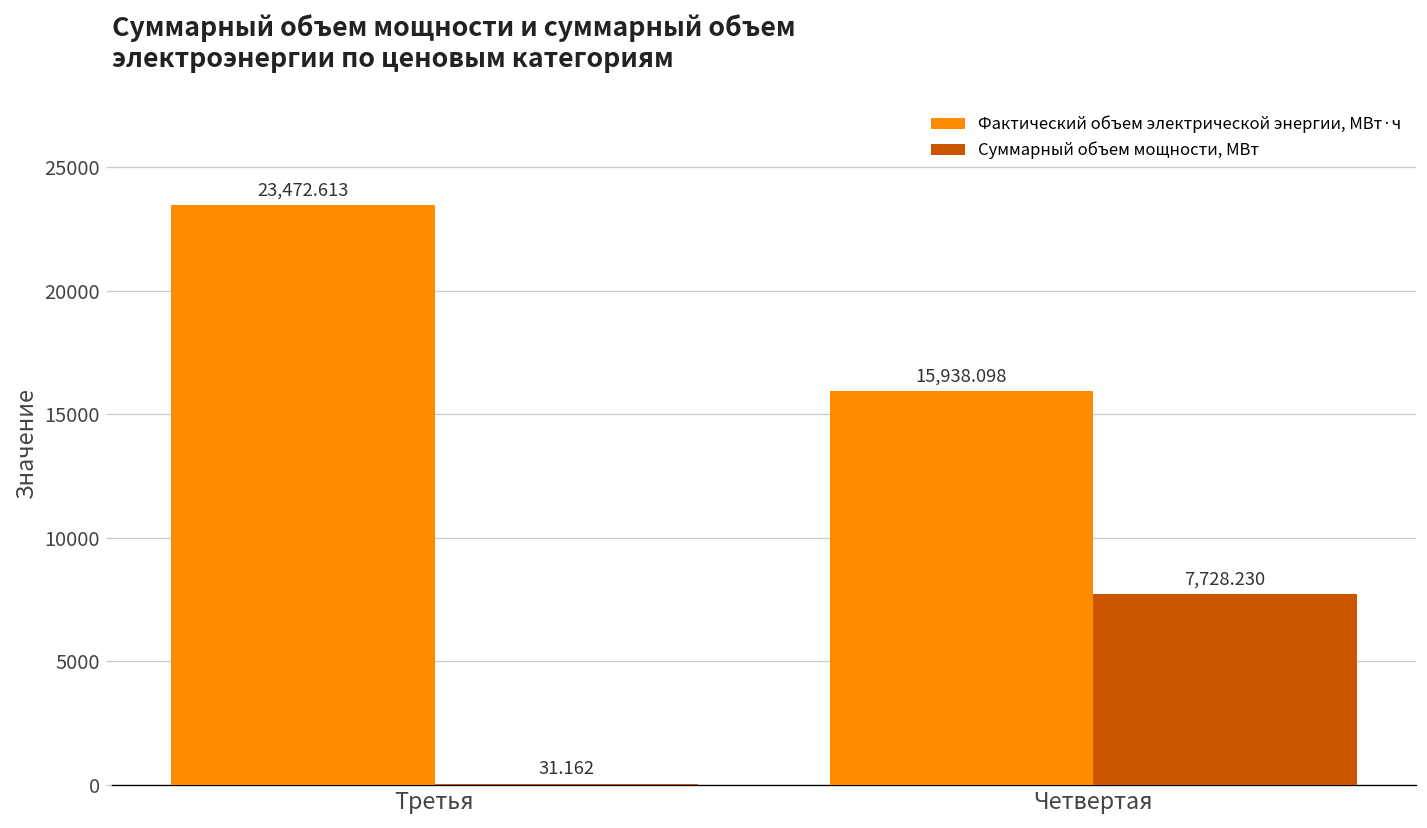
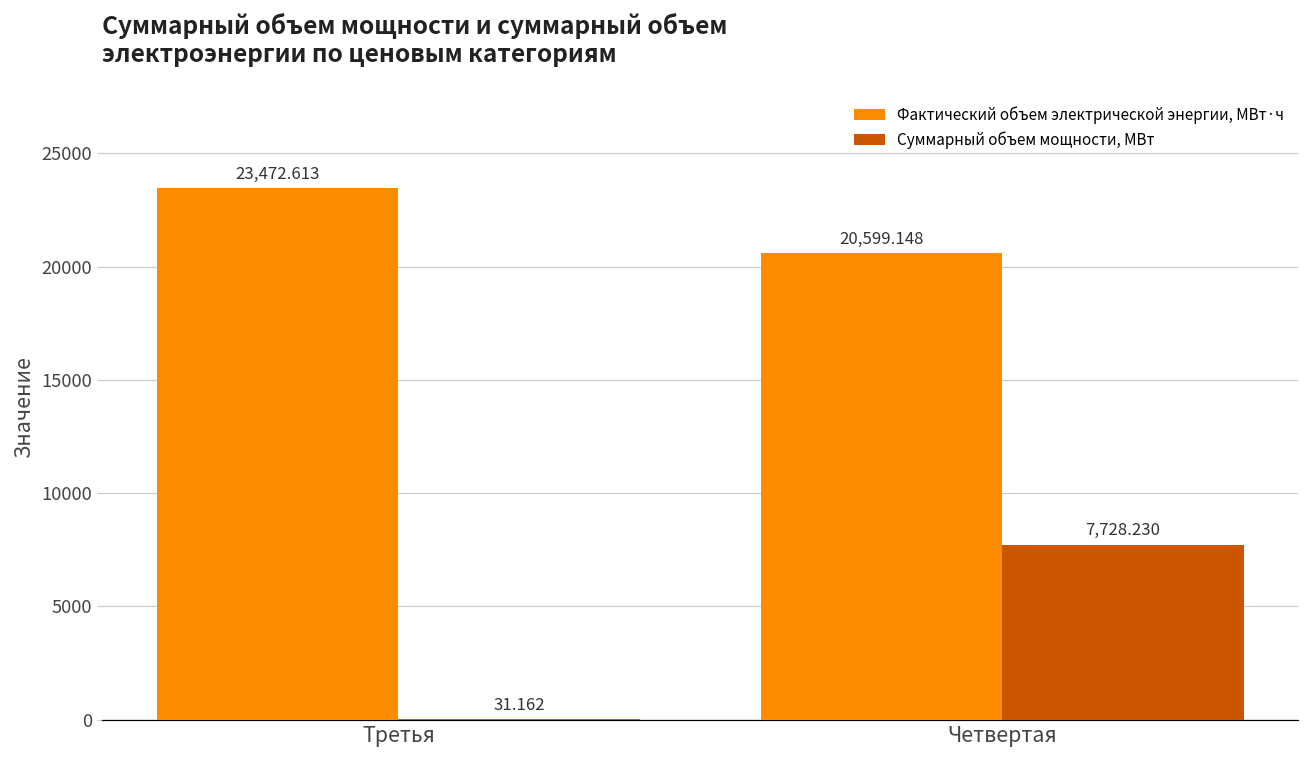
Фактический объем электрической энергии, МВт·ч, Четвертая: 15,938.098 -> 20,599.148
